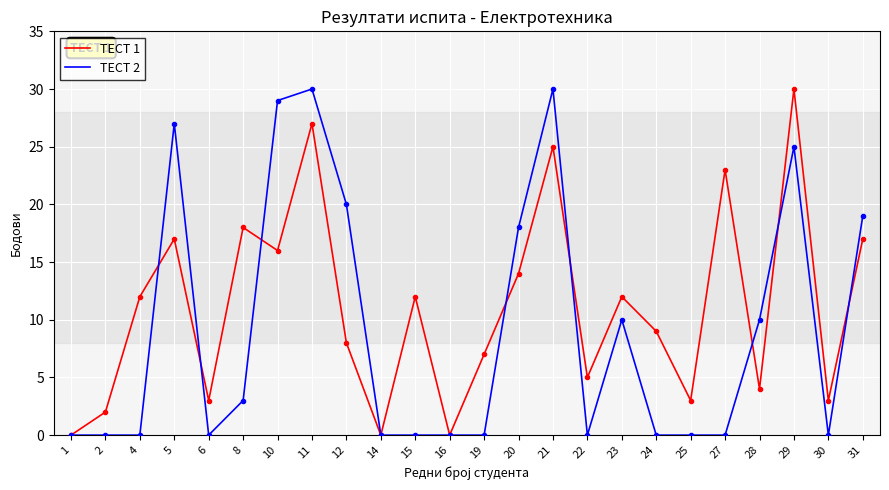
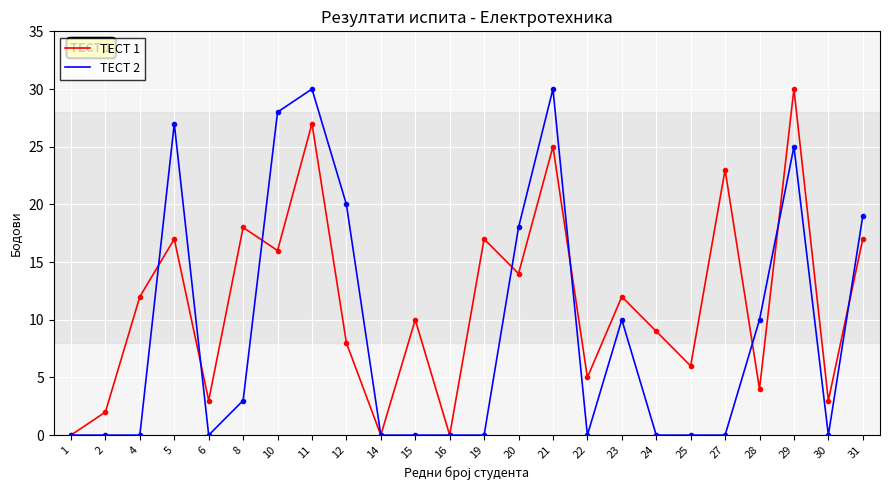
ТЕСТ 2, 10: 29 -> 28
ТЕСТ 1, 15: 12 -> 10
ТЕСТ 1, 19: 7 -> 17
ТЕСТ 1, 25: 3 -> 6
